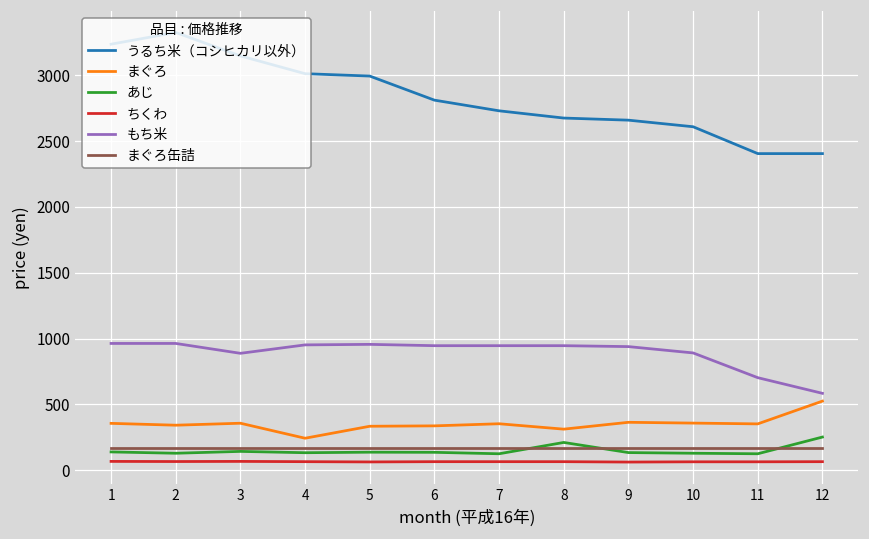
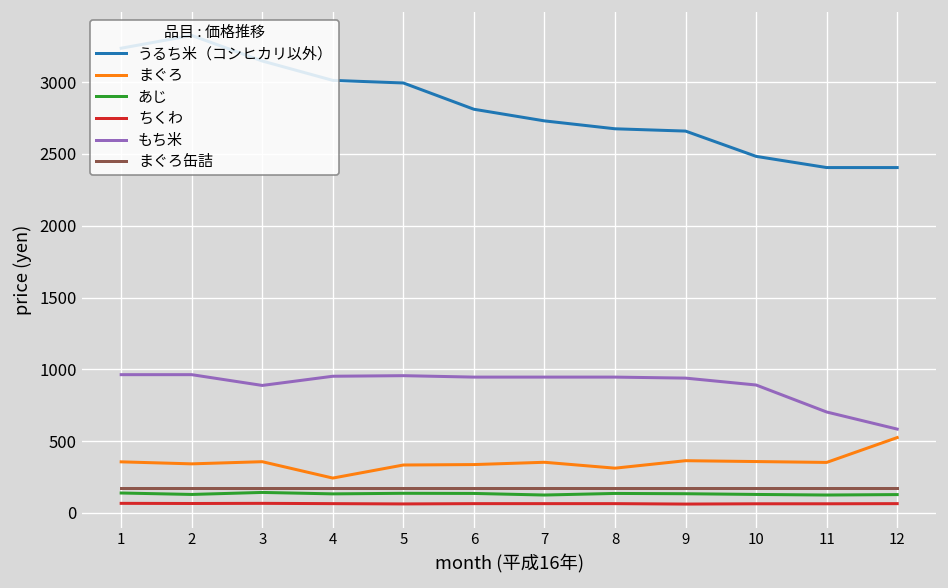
あじ, 8: 210 -> 140
うるち米（コシヒカリ以外）, 10: 2610 -> 2480
あじ, 12: 250 -> 130
